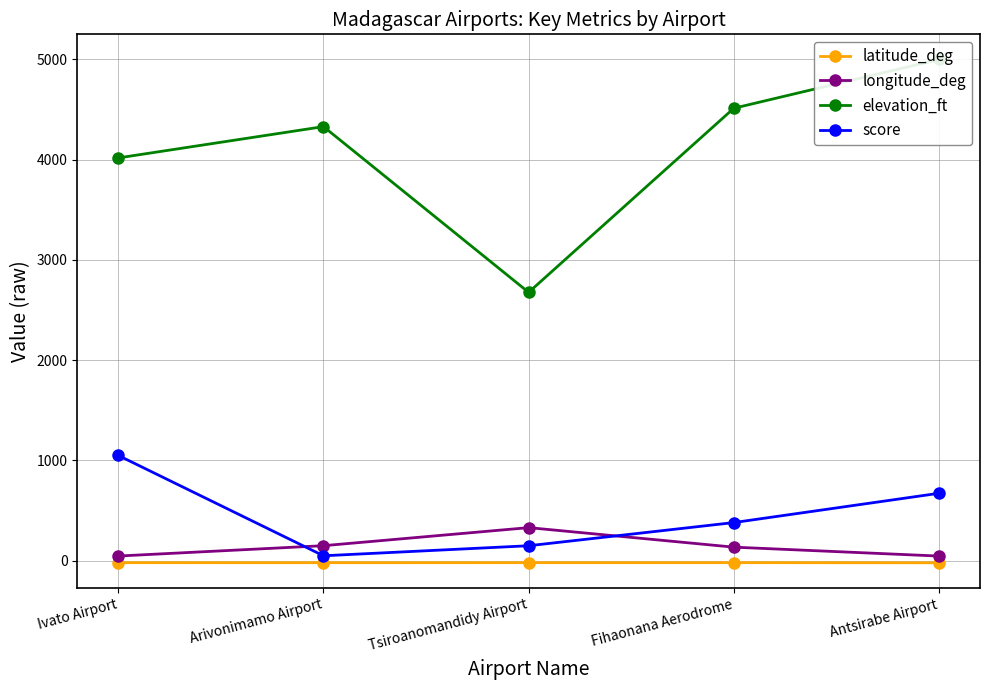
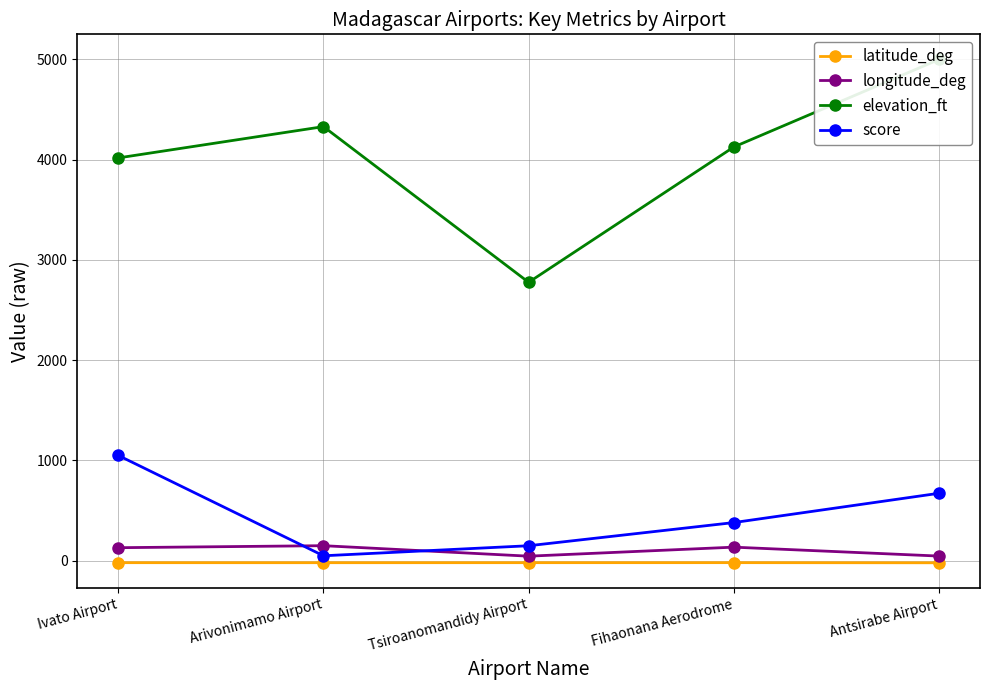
longitude_deg, Ivato Airport: 50 -> 130
longitude_deg, Tsiroanomandidy Airport: 330 -> 50
elevation_ft, Tsiroanomandidy Airport: 2680 -> 2780
elevation_ft, Fihaonana Aerodrome: 4510 -> 4130
